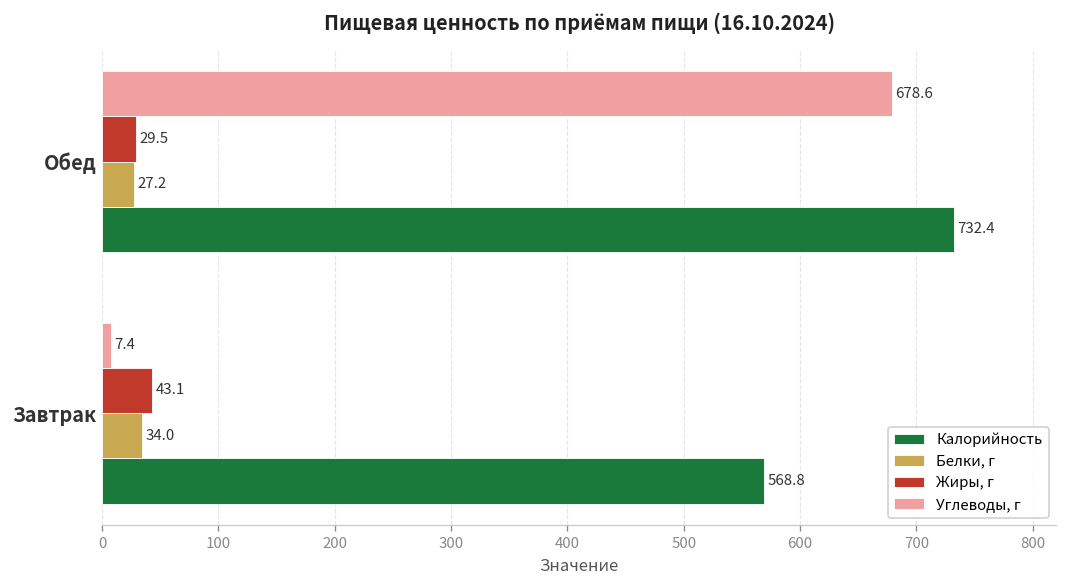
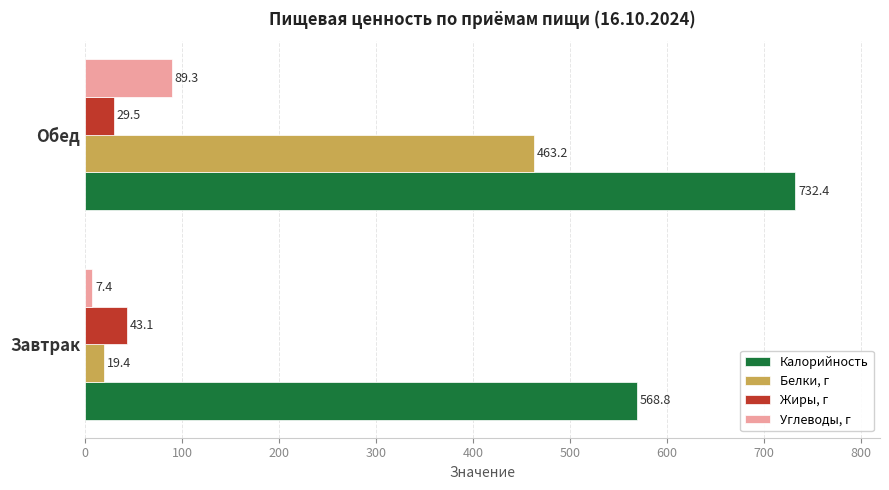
Углеводы, г, Обед: 678.6 -> 89.3
Белки, г, Обед: 27.2 -> 463.2
Белки, г, Завтрак: 34.0 -> 19.4
